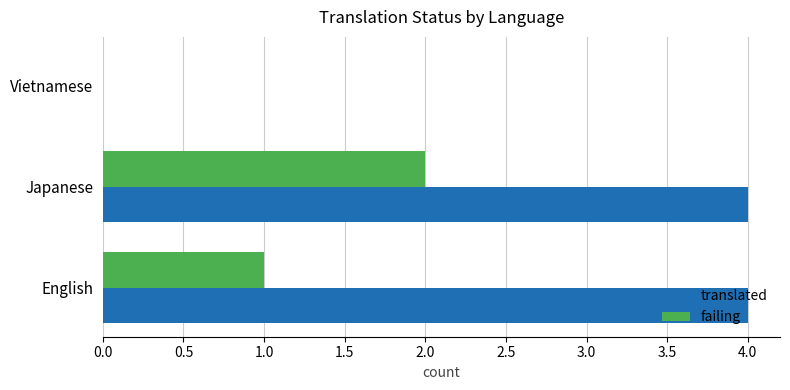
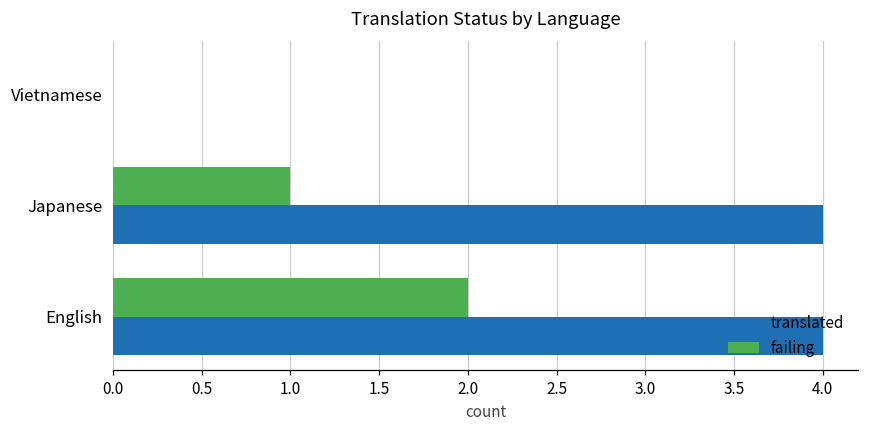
failing, Japanese: 2 -> 1
failing, English: 1 -> 2
